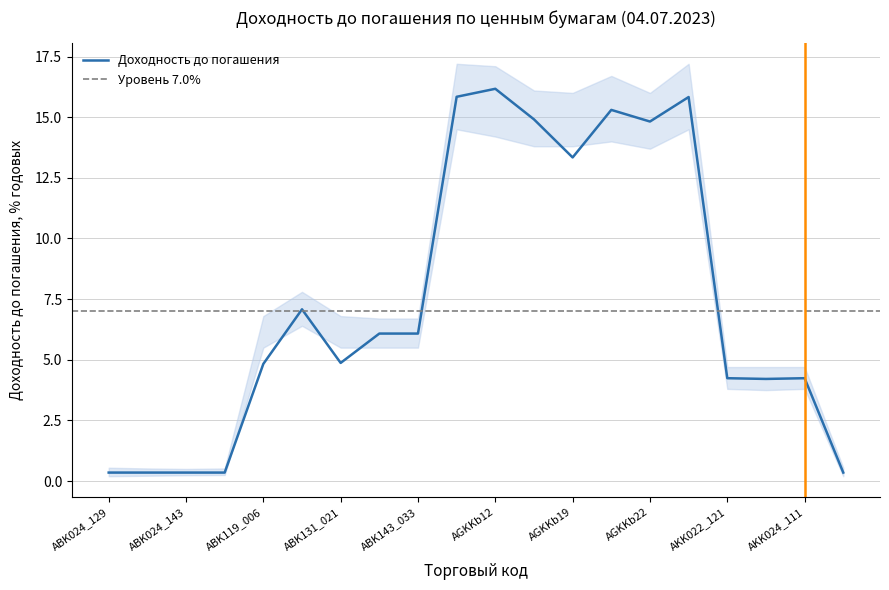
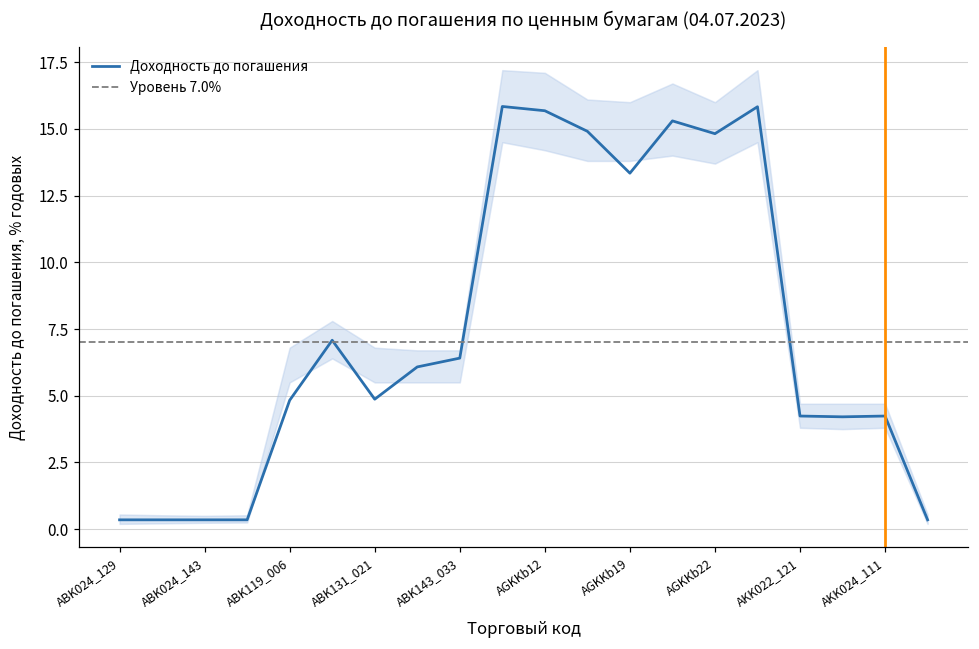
Доходность до погашения, ABK143_033: 6.1 -> 6.4
Доходность до погашения, AGKKb12: 16.2 -> 15.7
